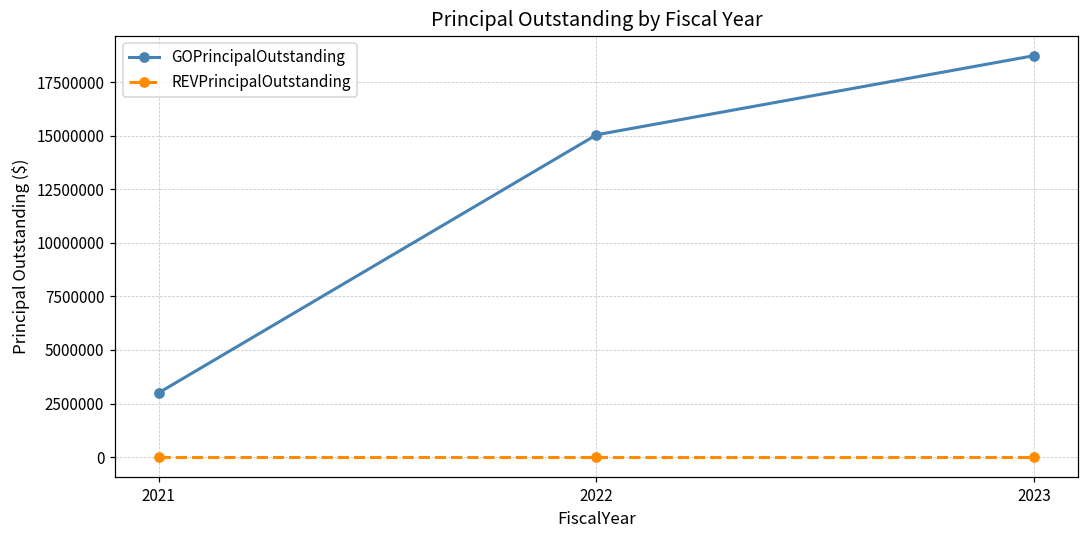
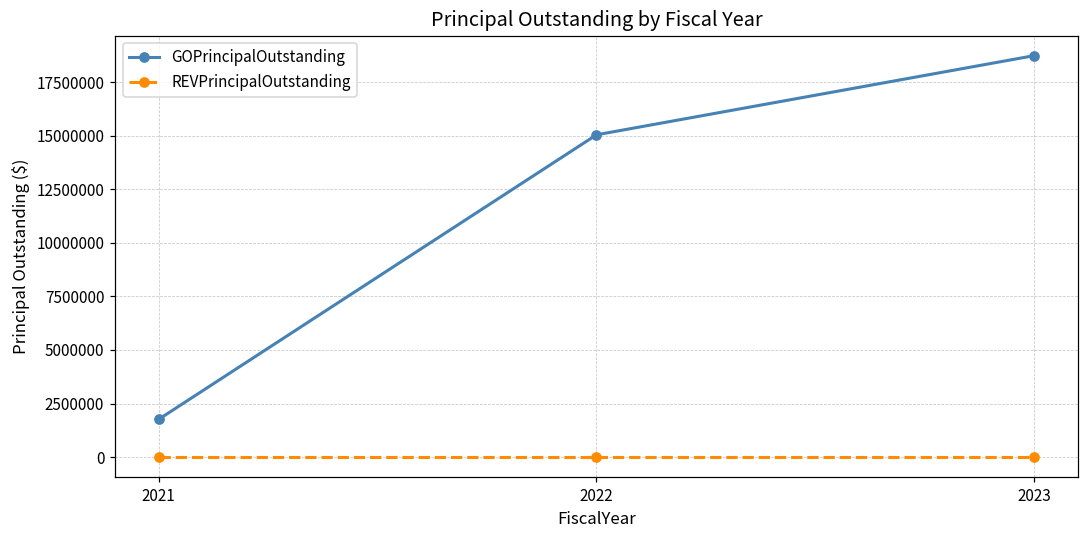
GOPrincipalOutstanding, 2021: 3000000 -> 1800000
